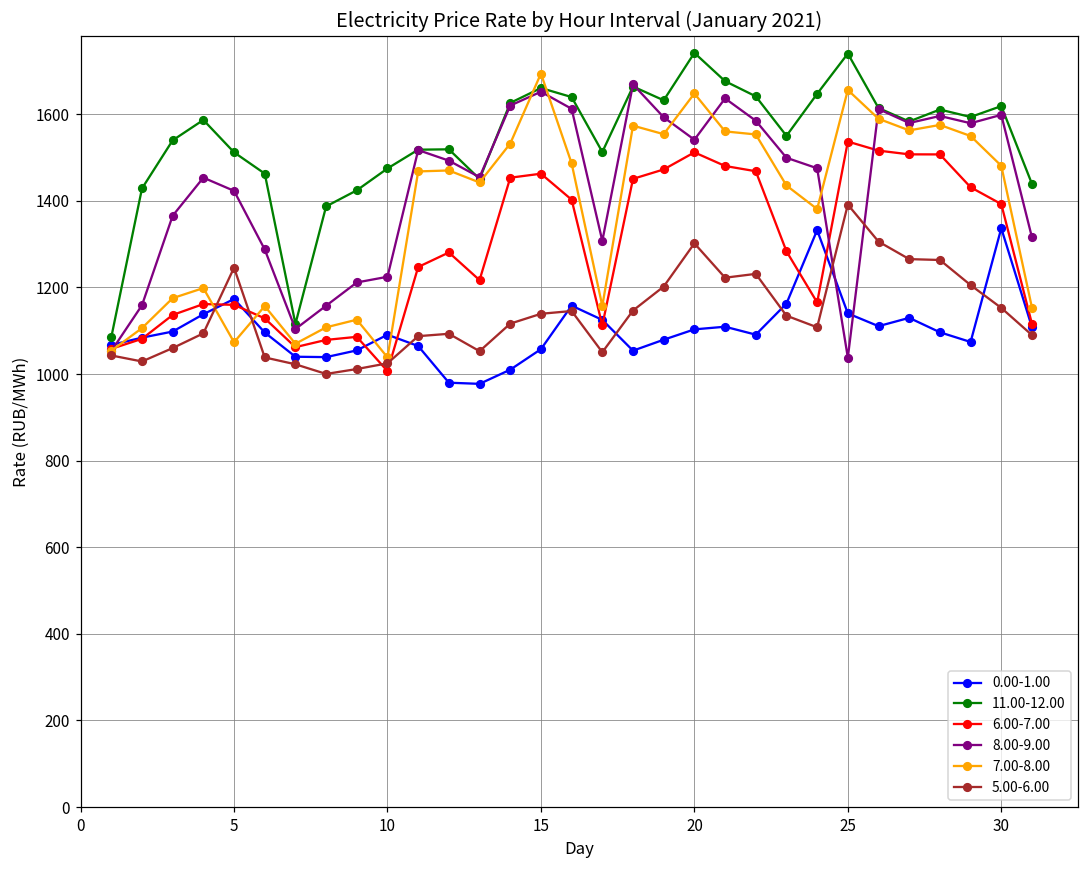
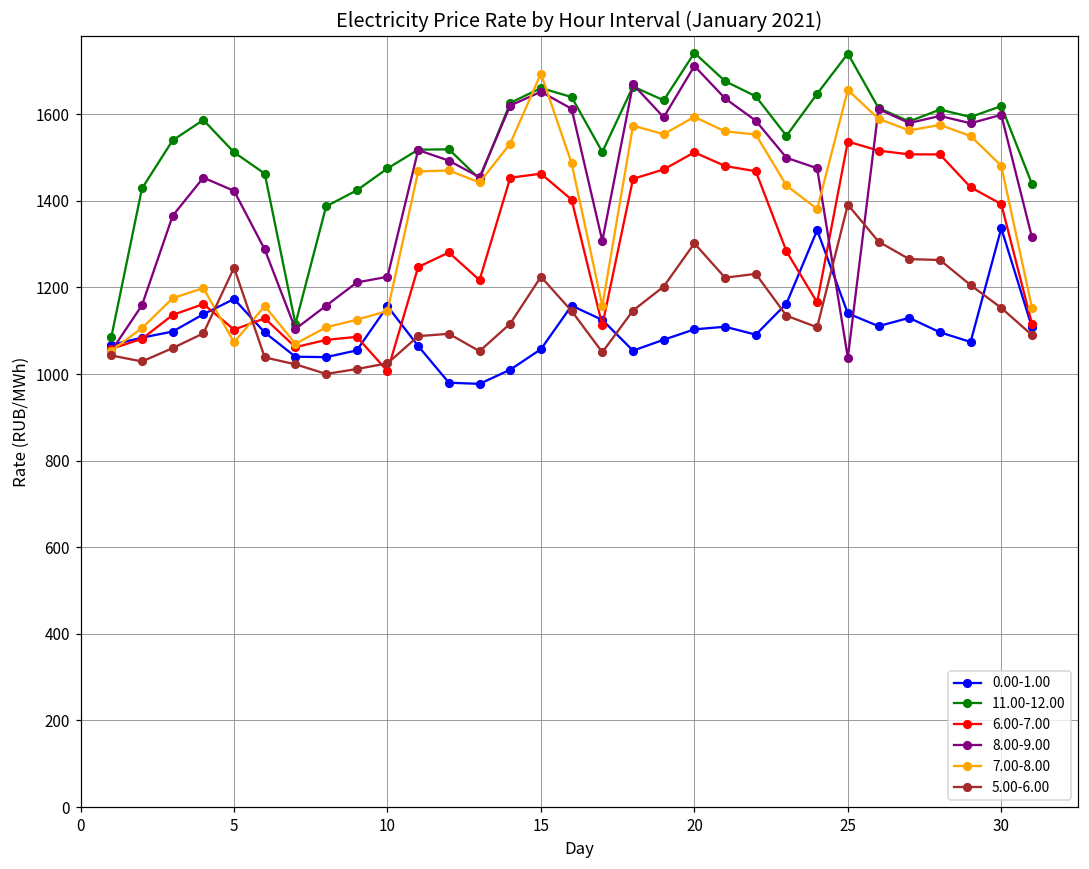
6.00-7.00, 5: 1160 -> 1100
0.00-1.00, 10: 1090 -> 1160
7.00-8.00, 10: 1040 -> 1150
5.00-6.00, 15: 1140 -> 1220
8.00-9.00, 20: 1540 -> 1710
7.00-8.00, 20: 1650 -> 1590
